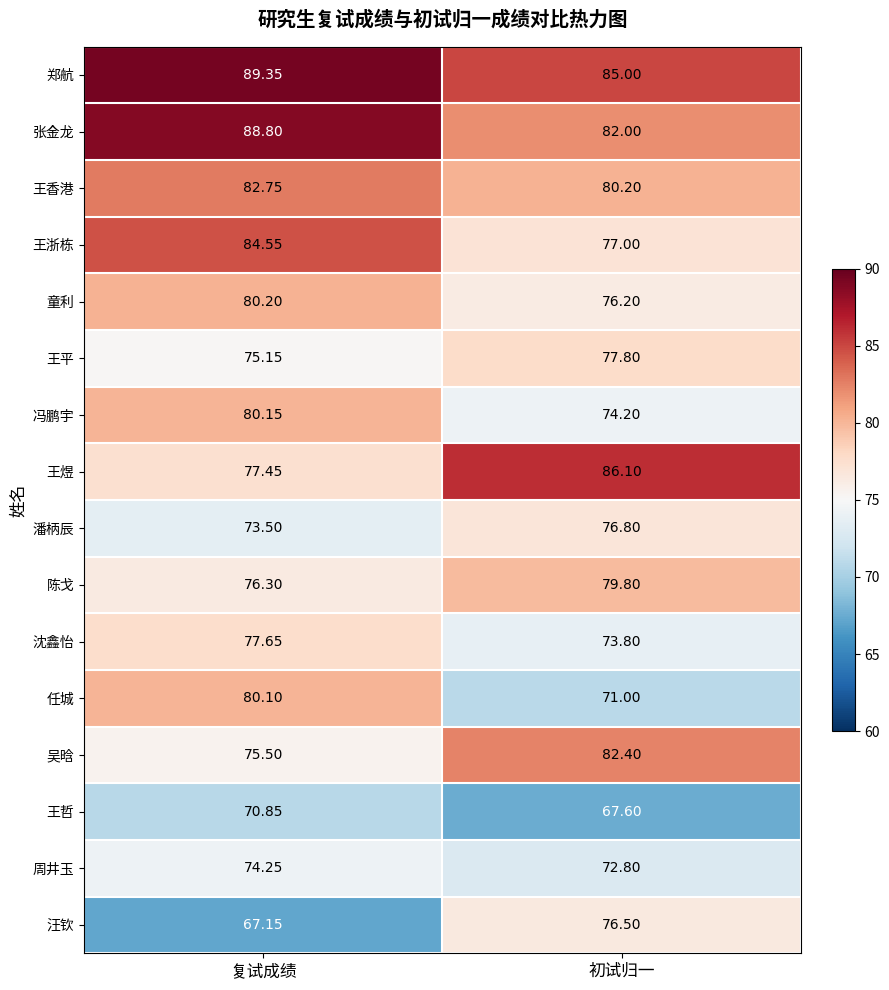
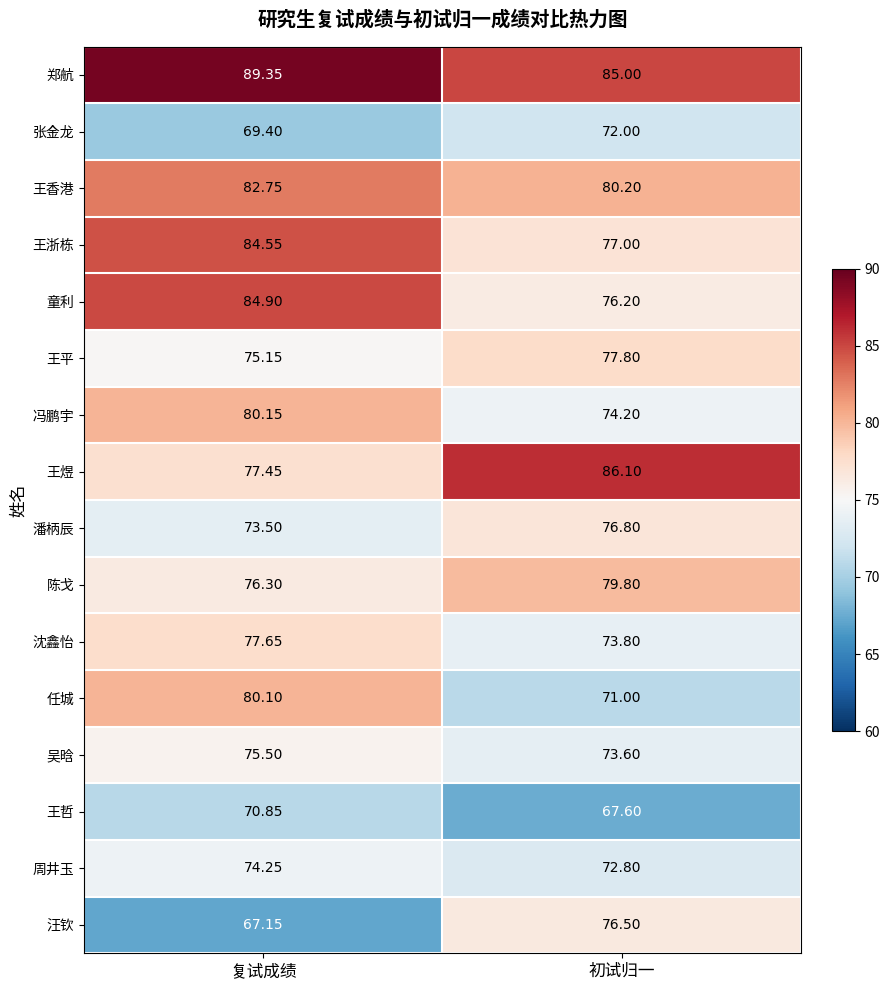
张金龙, 复试成绩: 88.80 -> 69.40
张金龙, 初试归一: 82.00 -> 72.00
童利, 复试成绩: 80.20 -> 84.90
吴晗, 初试归一: 82.40 -> 73.60
